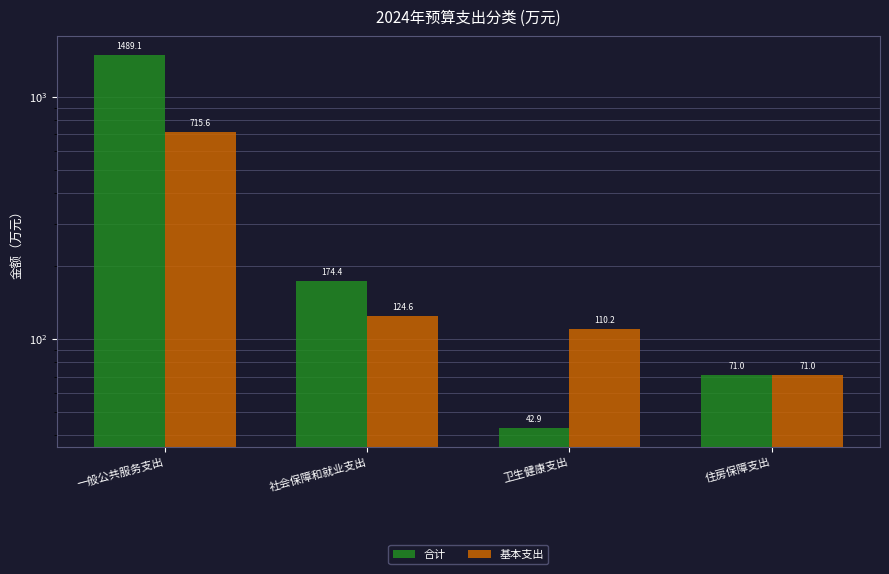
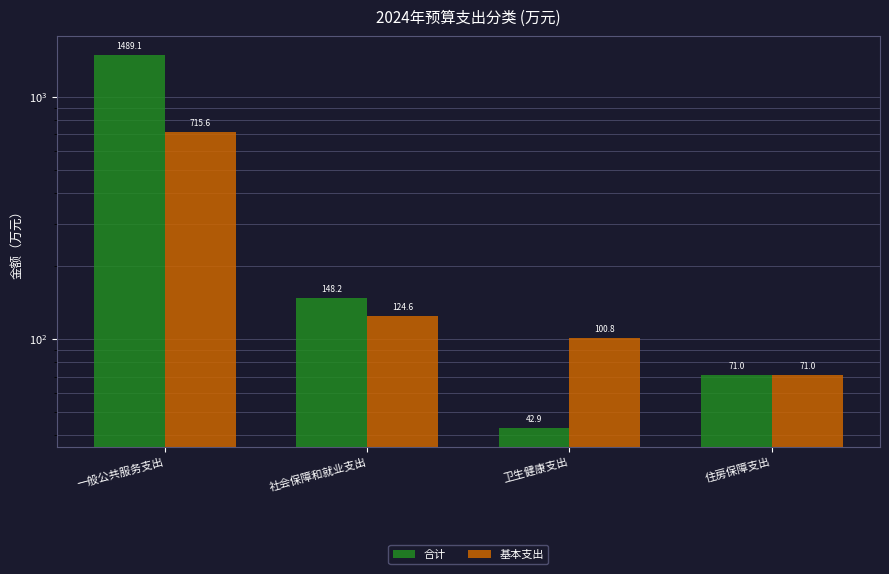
合计, 社会保障和就业支出: 174.4 -> 148.2
基本支出, 卫生健康支出: 110.2 -> 100.8
